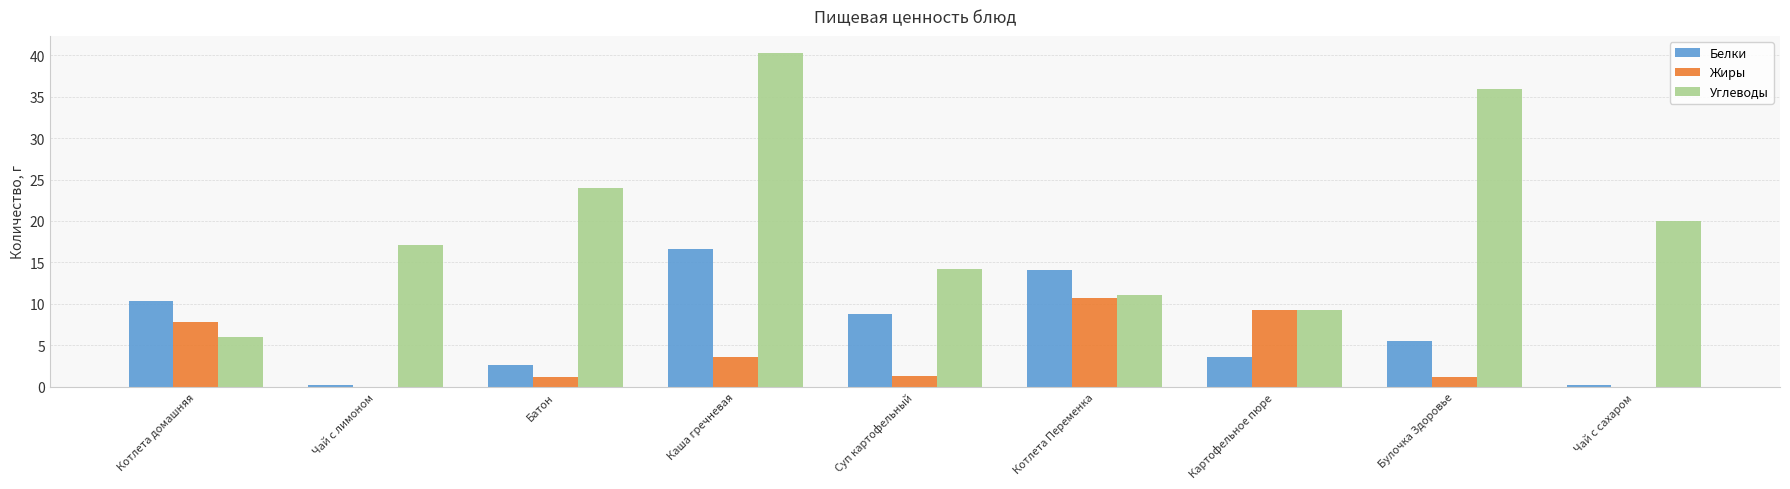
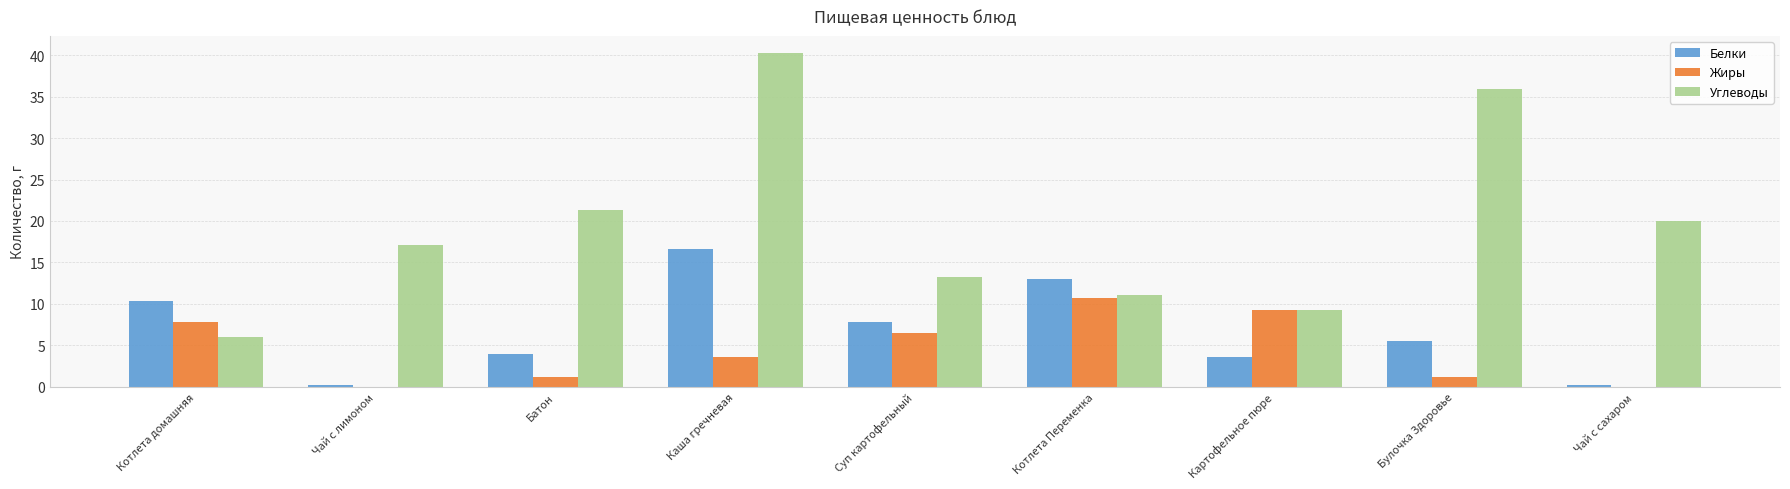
Белки, Батон: 3 -> 4
Углеводы, Батон: 24 -> 21
Белки, Суп картофельный: 9 -> 8
Жиры, Суп картофельный: 1 -> 7
Углеводы, Суп картофельный: 14 -> 13
Белки, Котлета Переменка: 14 -> 13
